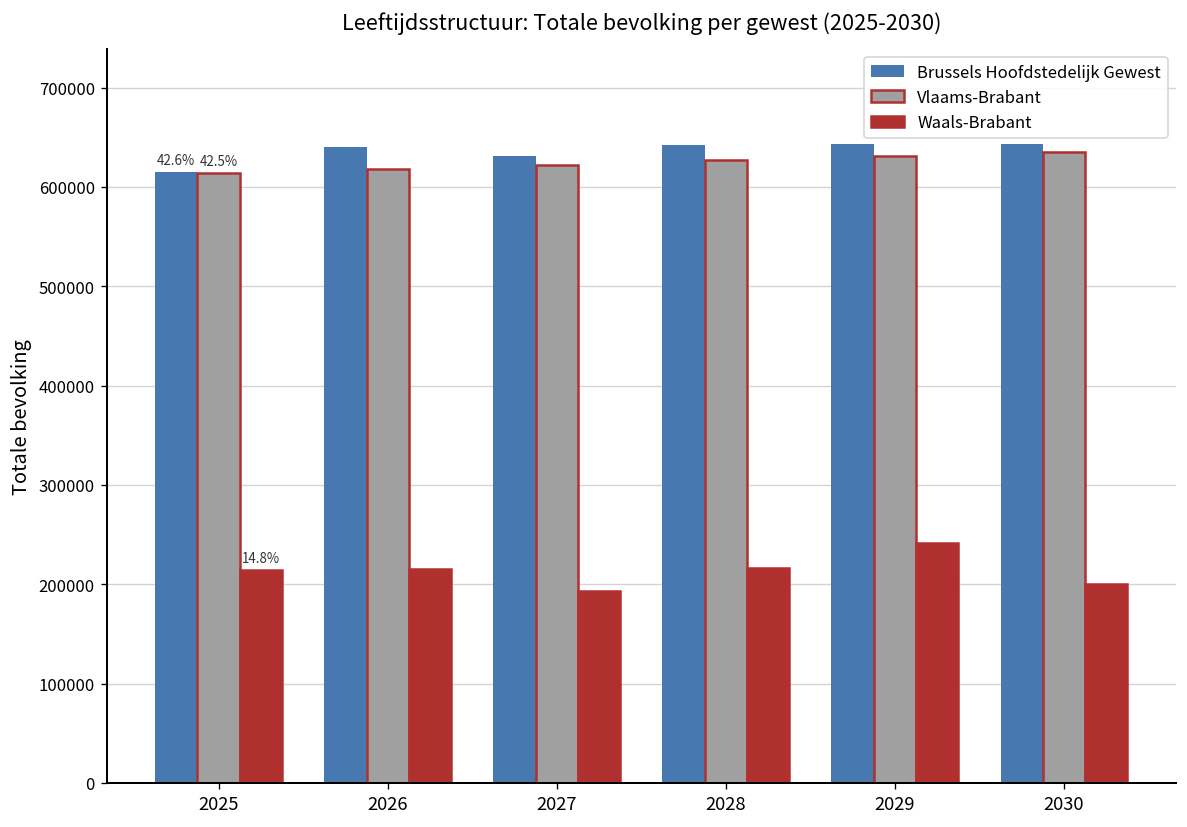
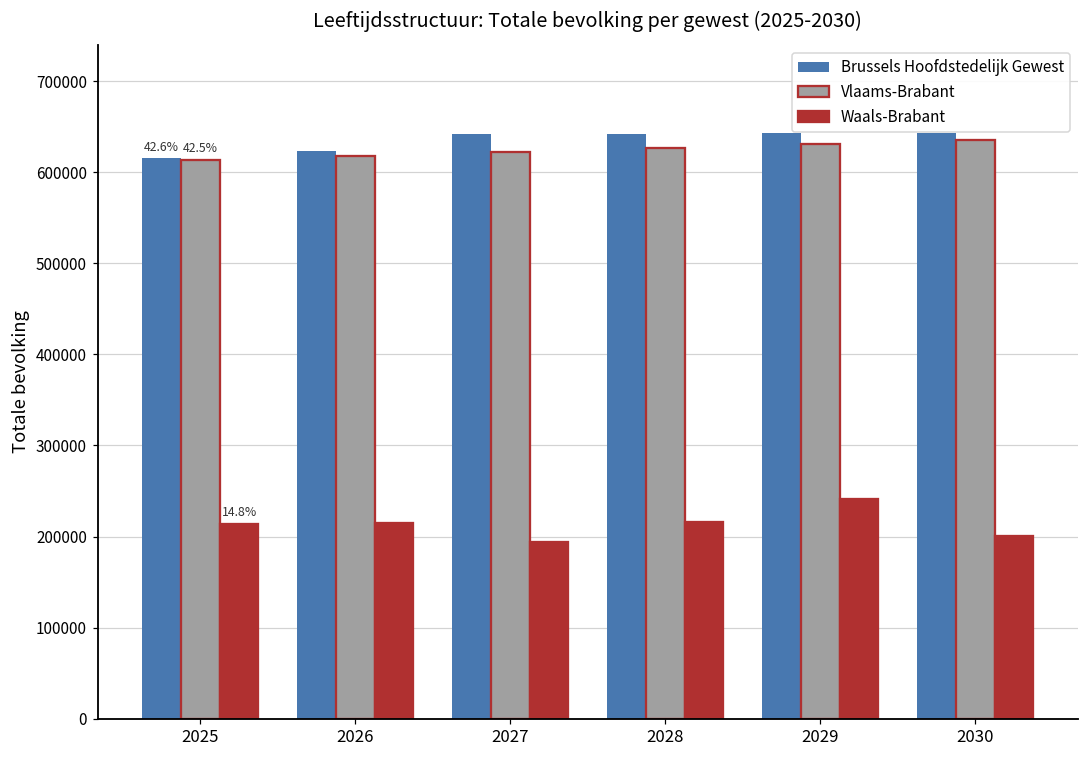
Brussels Hoofdstedelijk Gewest, 2026: 640000 -> 620000
Brussels Hoofdstedelijk Gewest, 2027: 630000 -> 640000
